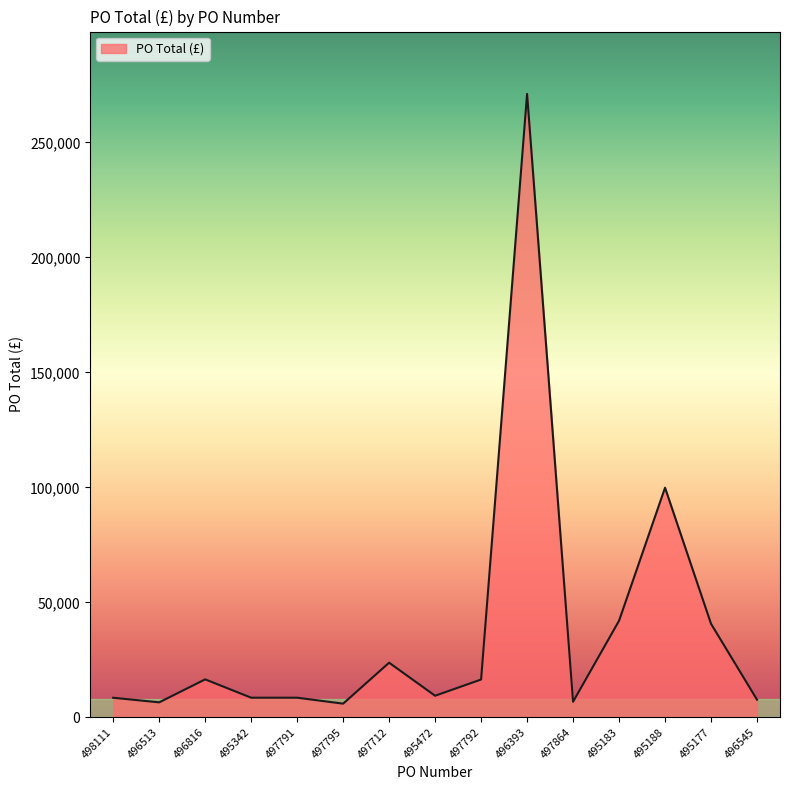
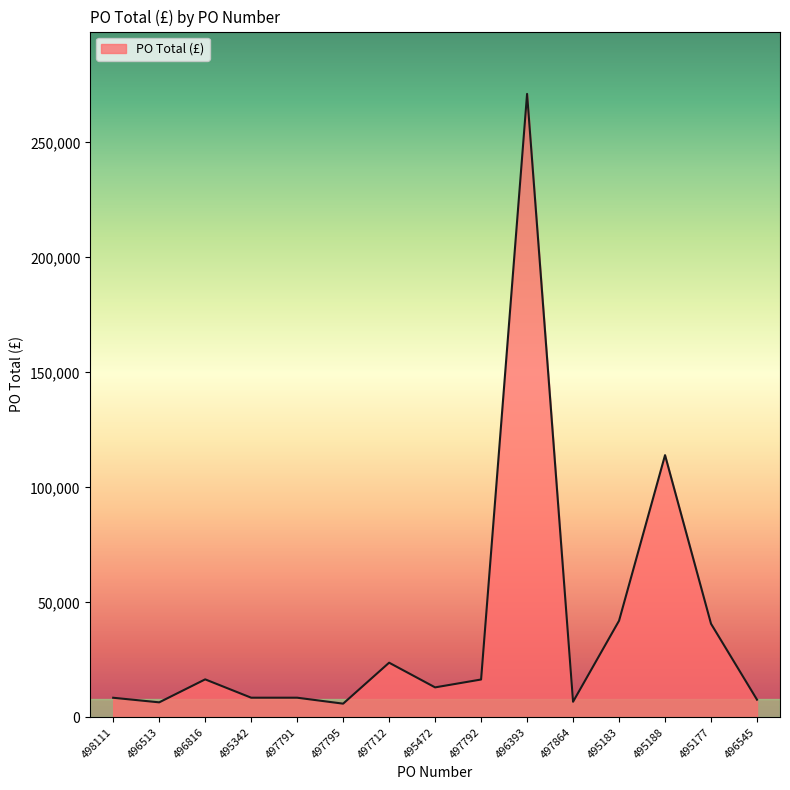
495472: 9,000 -> 13,000
495188: 100,000 -> 114,000
